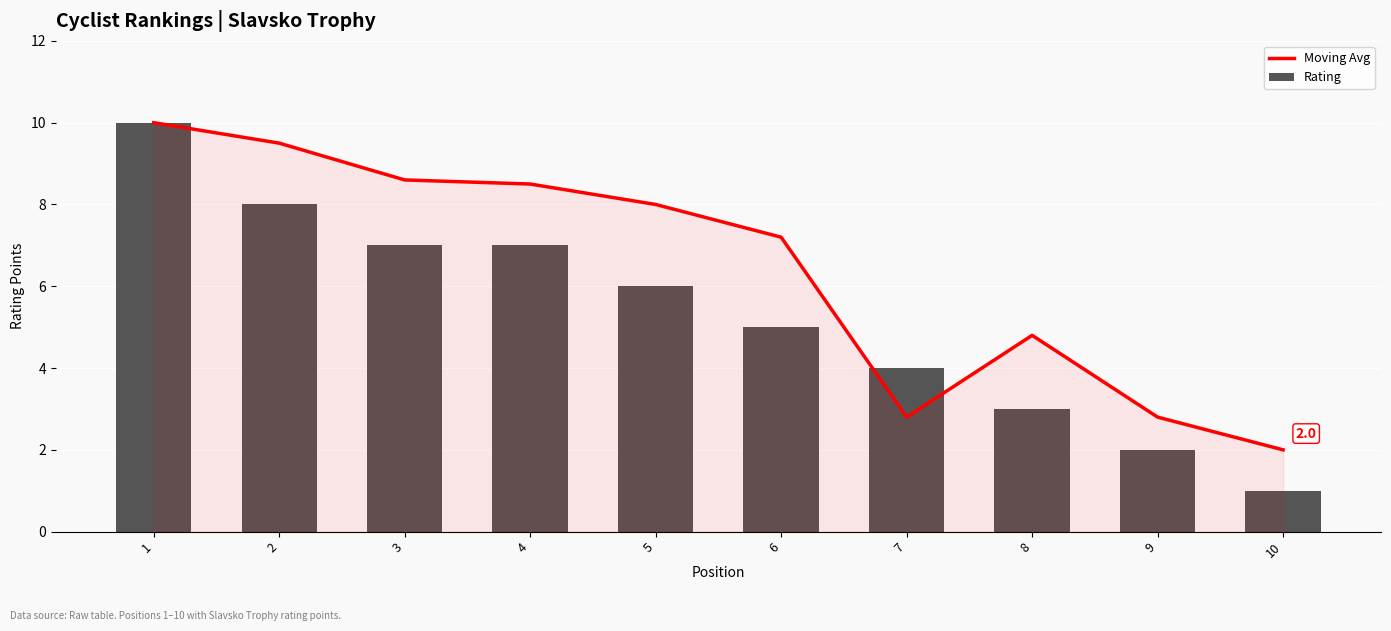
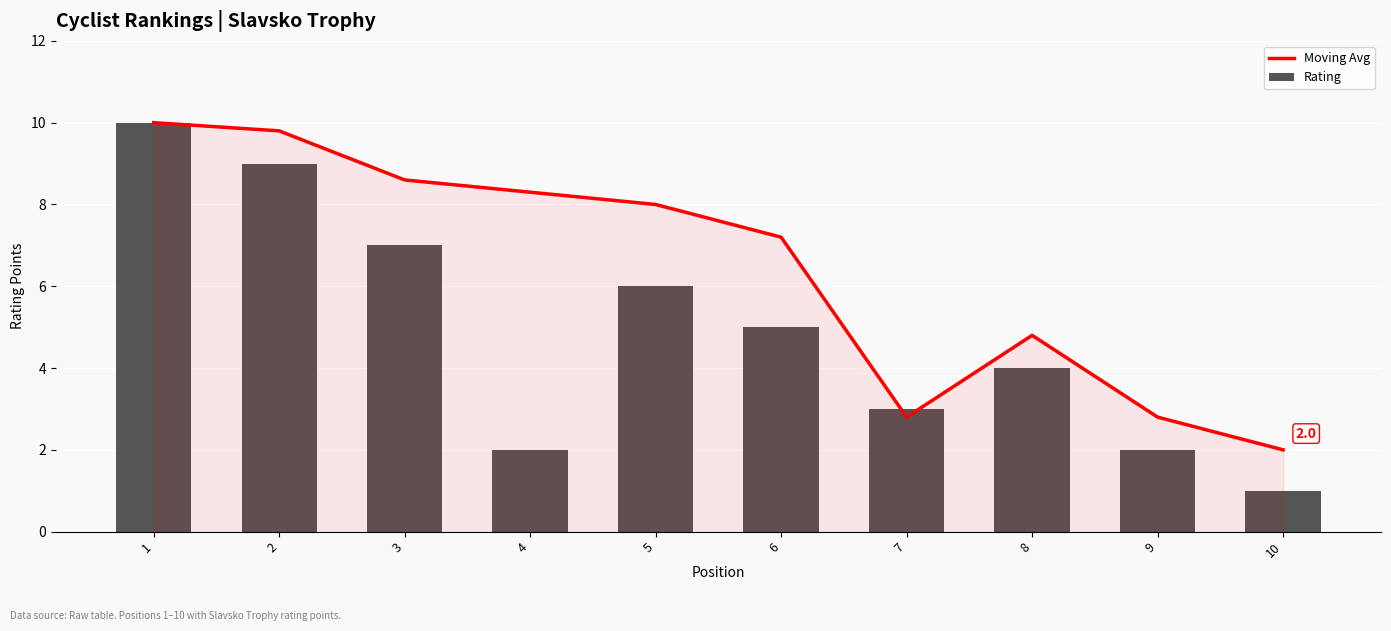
Rating, 2: 8 -> 9
Moving Avg, 2: 9.5 -> 9.8
Moving Avg, 4: 8.5 -> 8.3
Rating, 4: 7 -> 2
Rating, 7: 4 -> 3
Rating, 8: 3 -> 4
